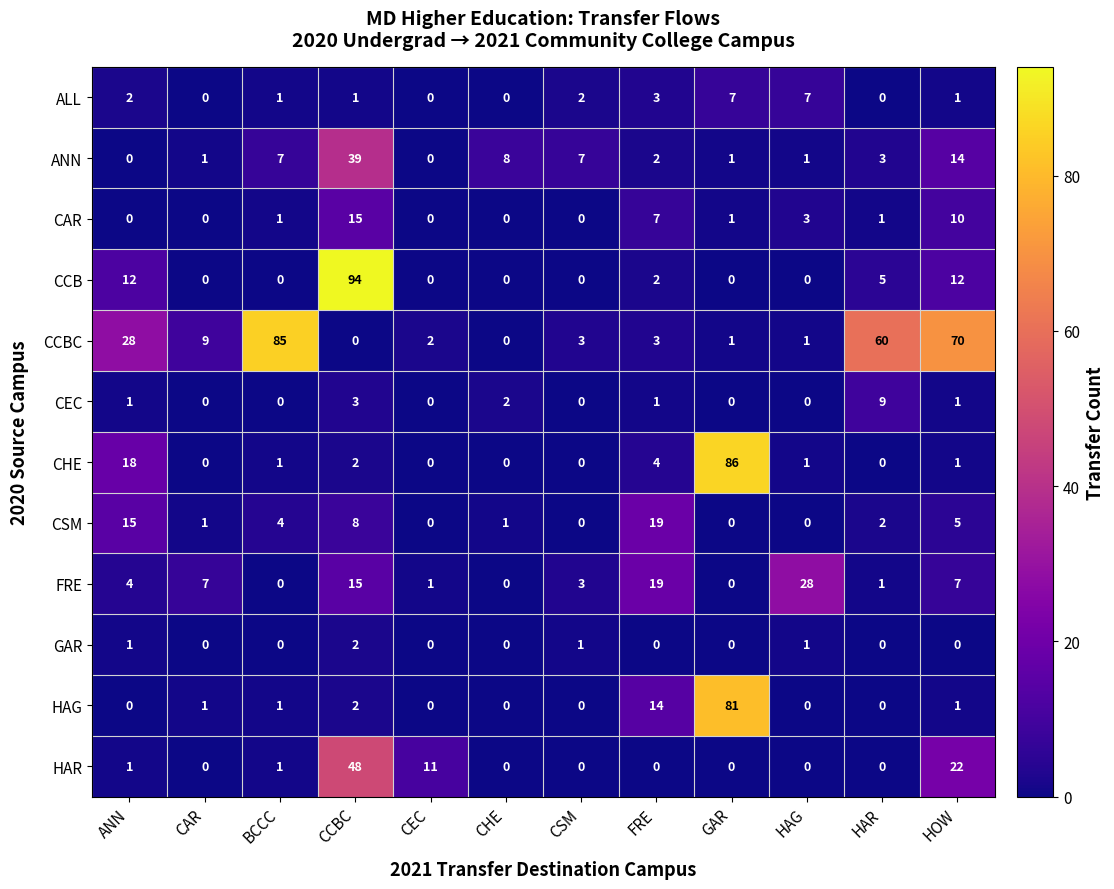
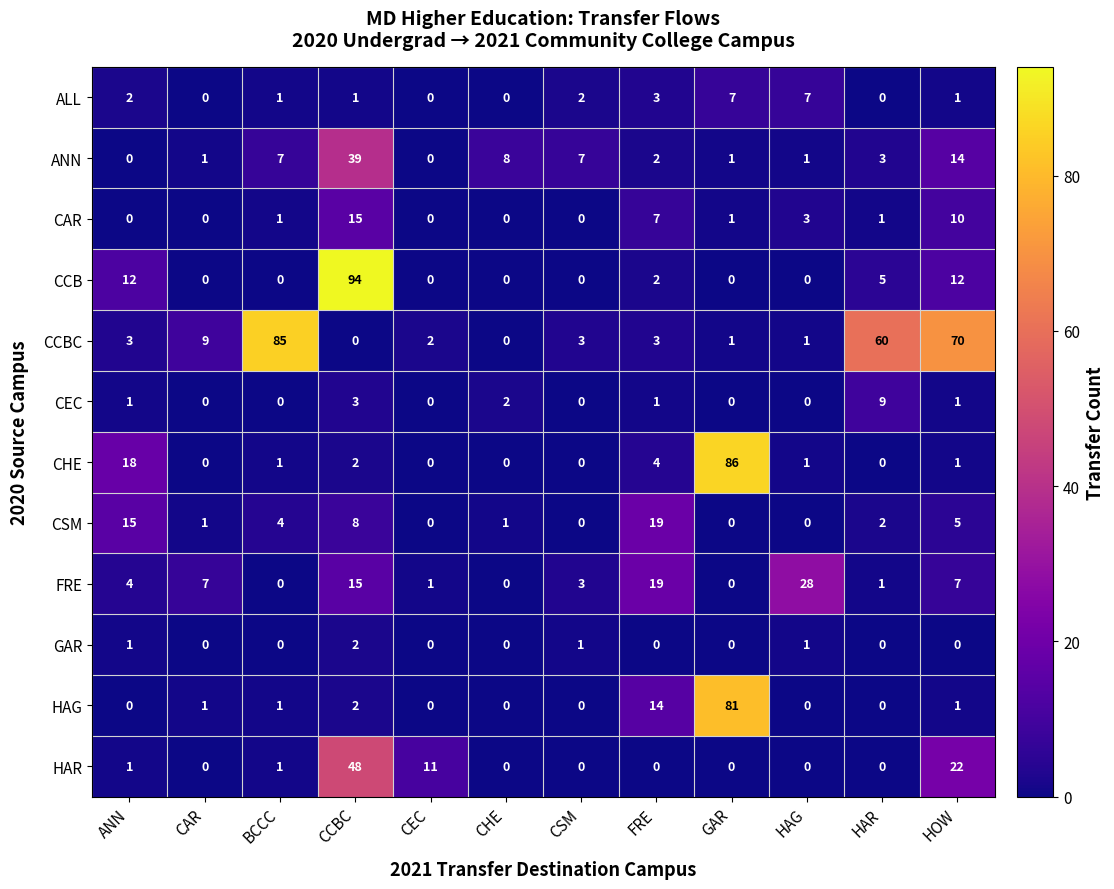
CCBC, ANN: 28 -> 3
